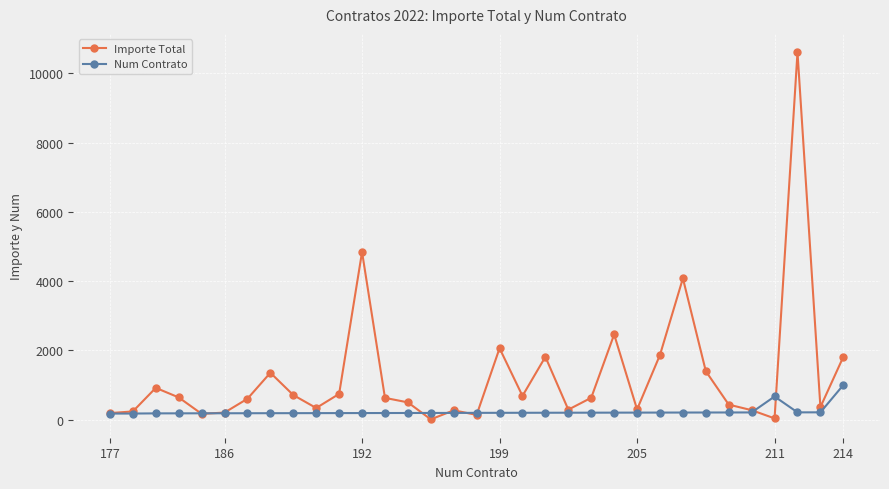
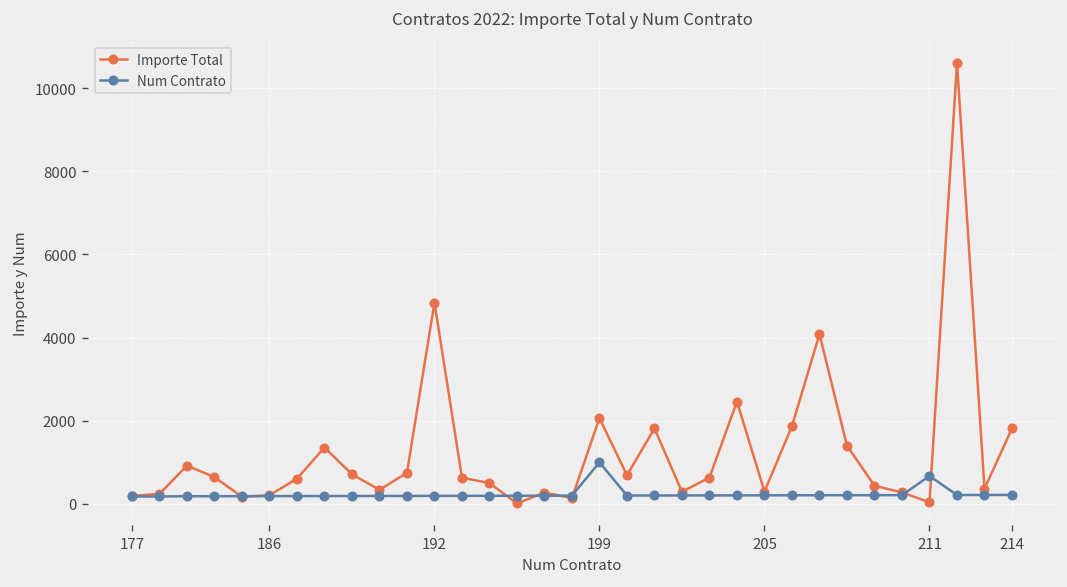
Num Contrato, 199: 200 -> 1000
Num Contrato, 214: 1000 -> 200
